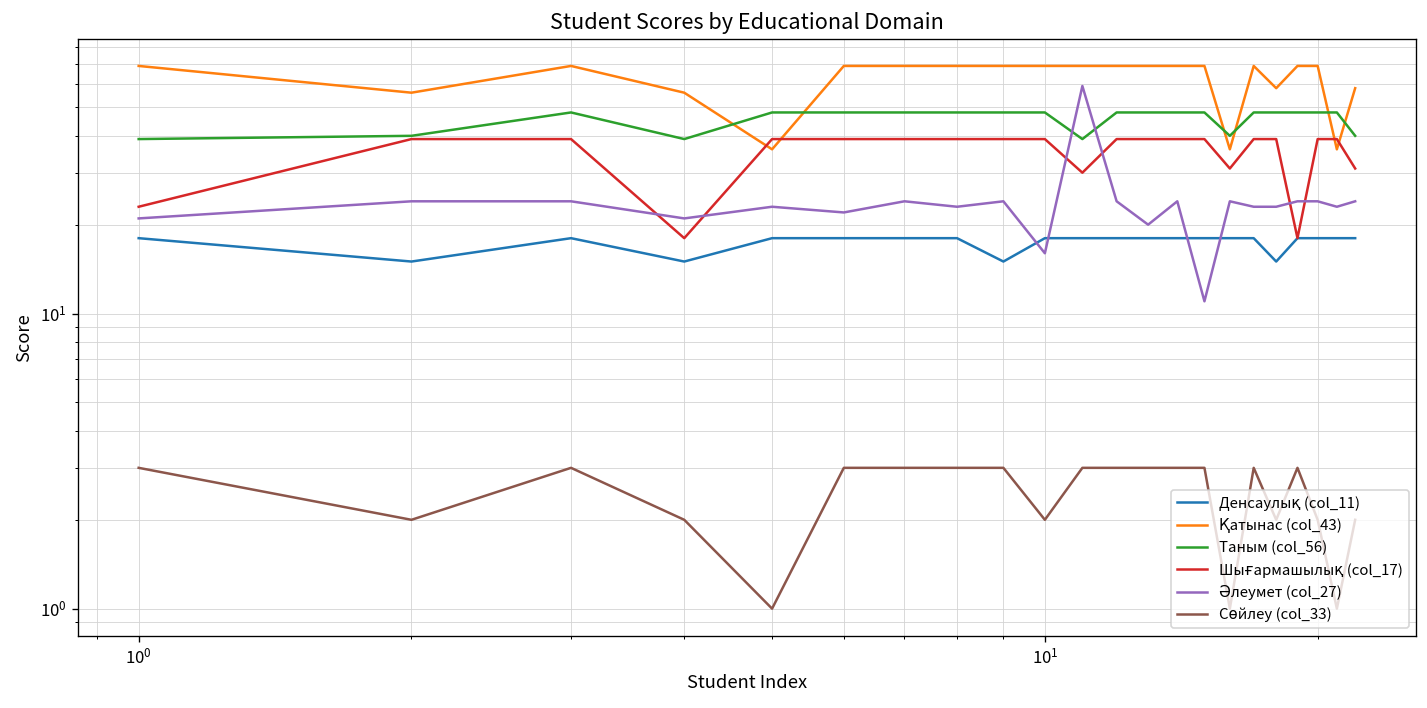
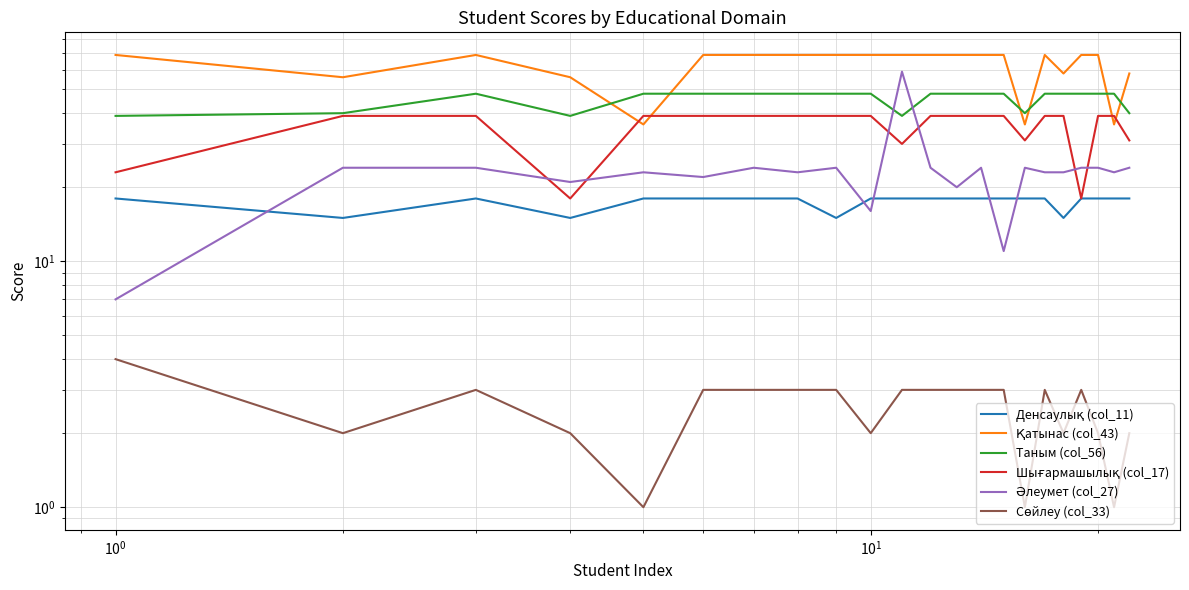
Әлеумет (col_27), 10^0: 21 -> 7
Сөйлеу (col_33), 10^0: 3 -> 4
